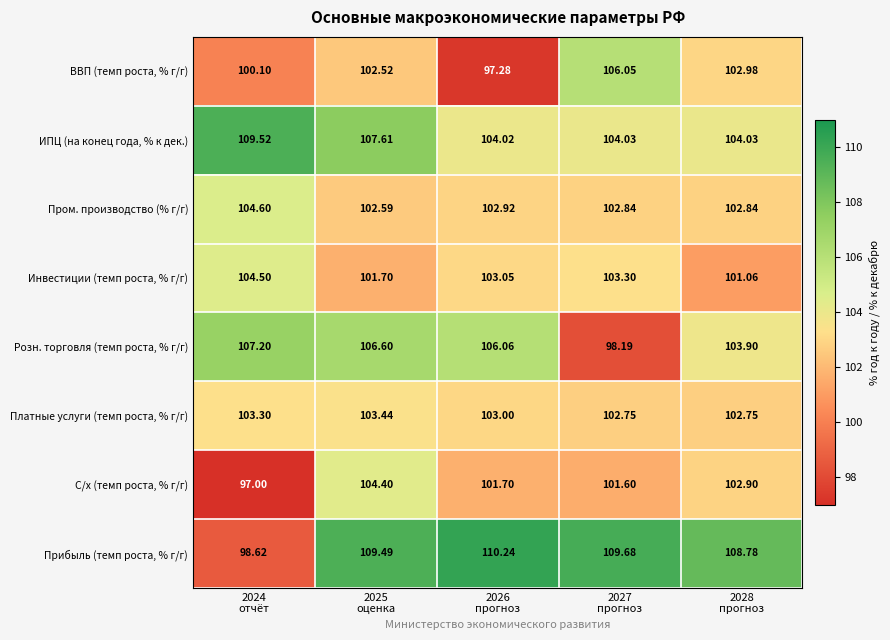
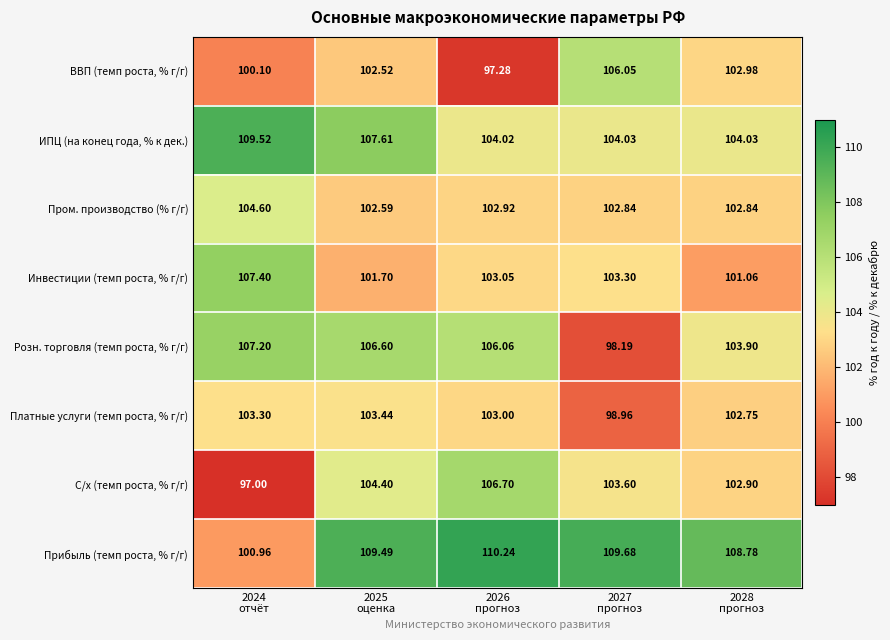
Инвестиции (темп роста, % г/г), 2024 отчёт: 104.50 -> 107.40
Платные услуги (темп роста, % г/г), 2027 прогноз: 102.75 -> 98.96
С/х (темп роста, % г/г), 2026 прогноз: 101.70 -> 106.70
С/х (темп роста, % г/г), 2027 прогноз: 101.60 -> 103.60
Прибыль (темп роста, % г/г), 2024 отчёт: 98.62 -> 100.96
